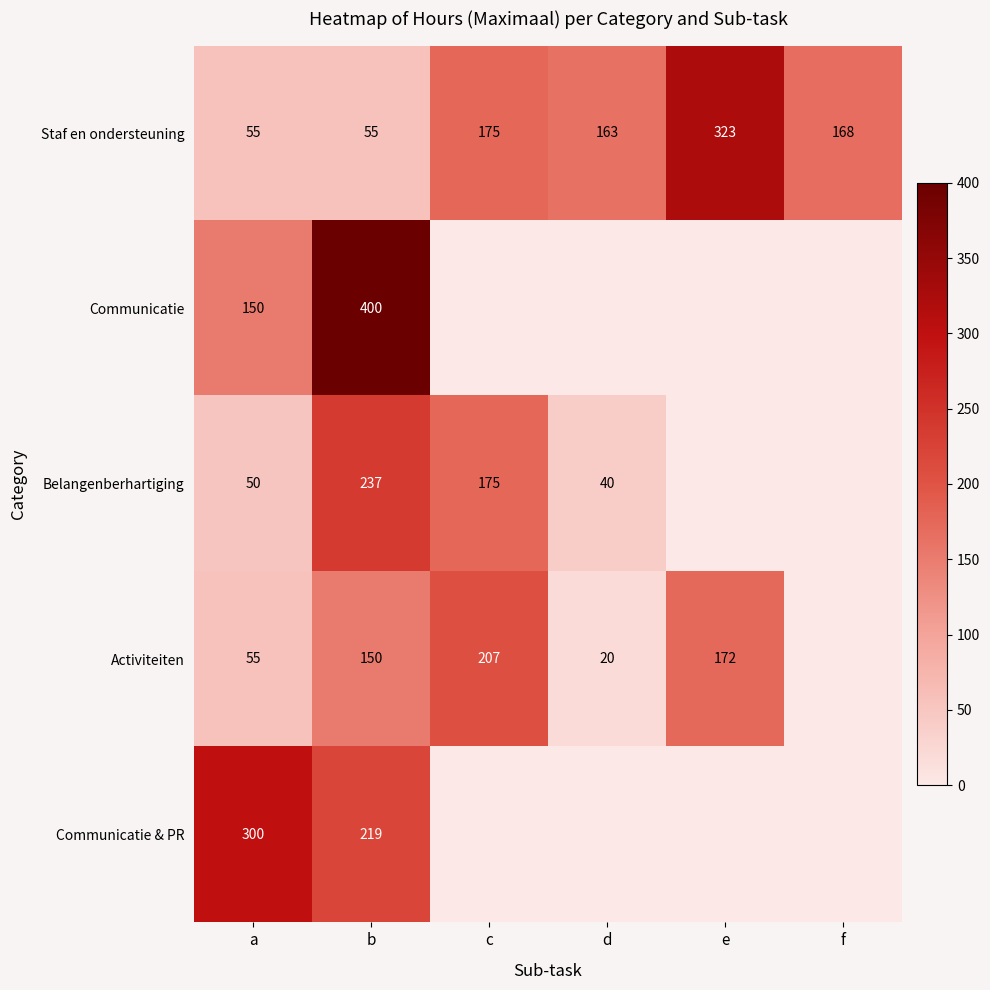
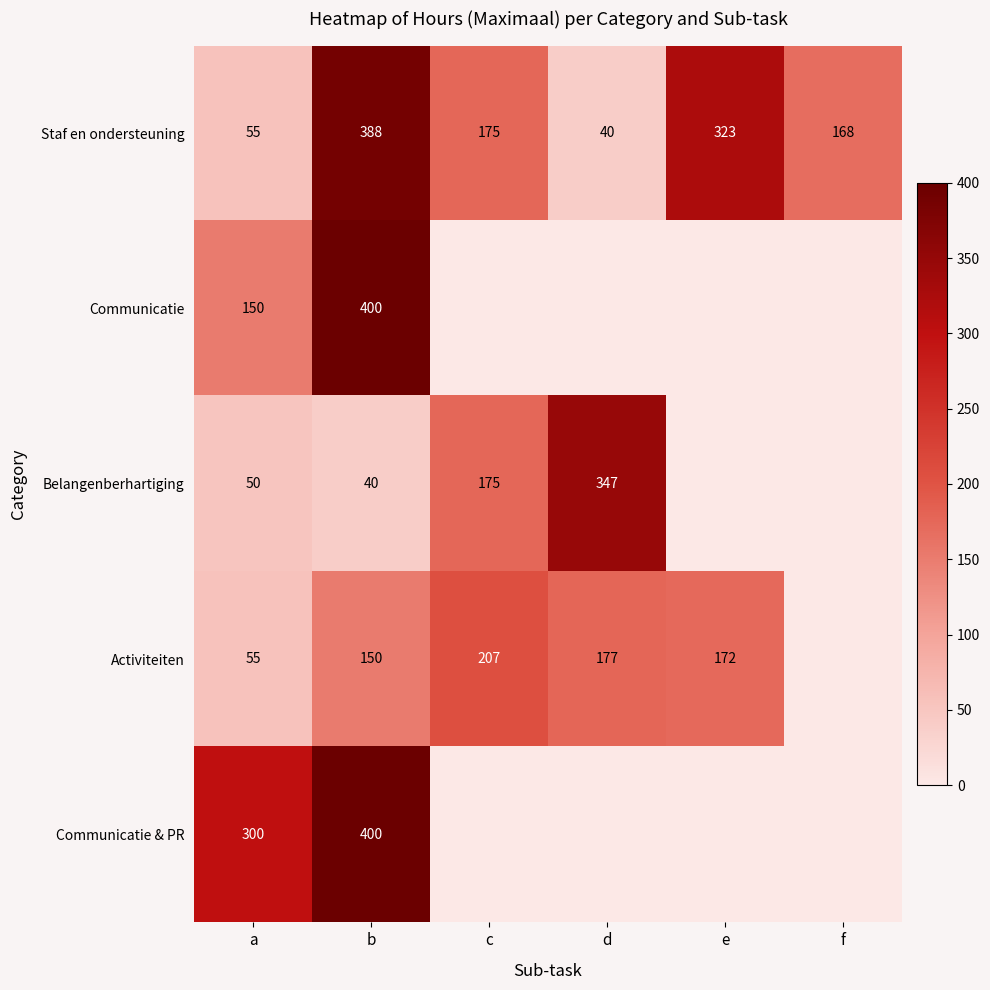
Staf en ondersteuning, b: 55 -> 388
Staf en ondersteuning, d: 163 -> 40
Belangenberhartiging, b: 237 -> 40
Belangenberhartiging, d: 40 -> 347
Activiteiten, d: 20 -> 177
Communicatie & PR, b: 219 -> 400
